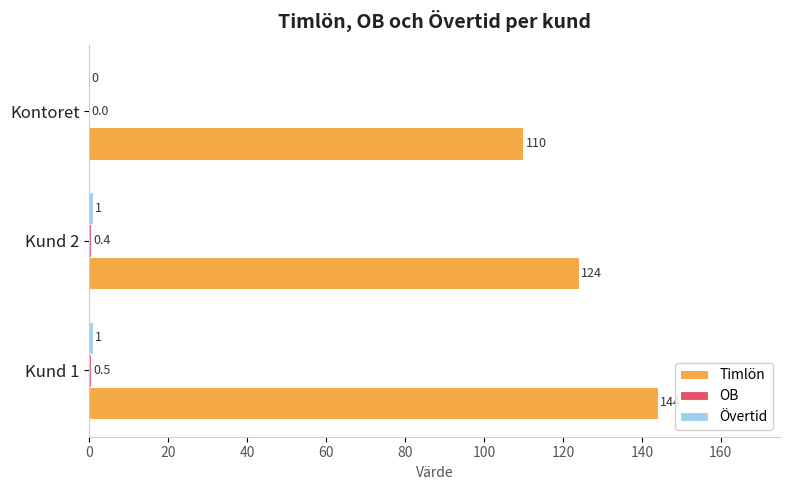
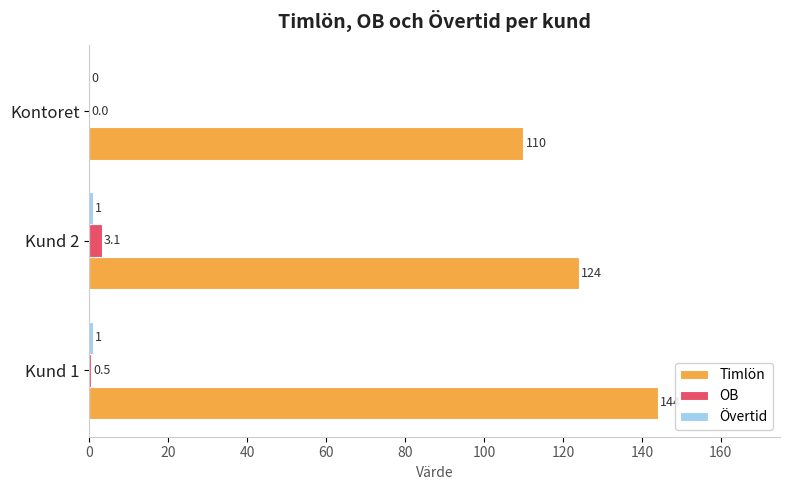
OB, Kund 2: 0.4 -> 3.1
